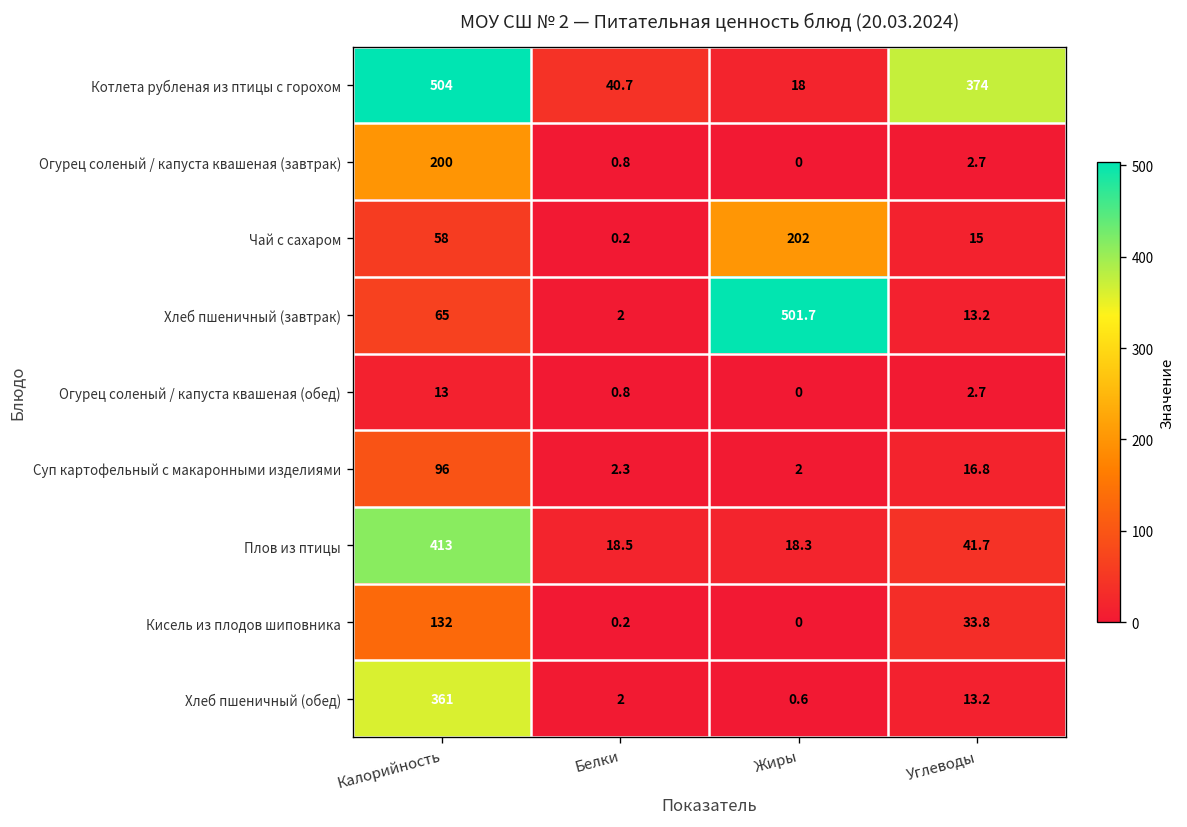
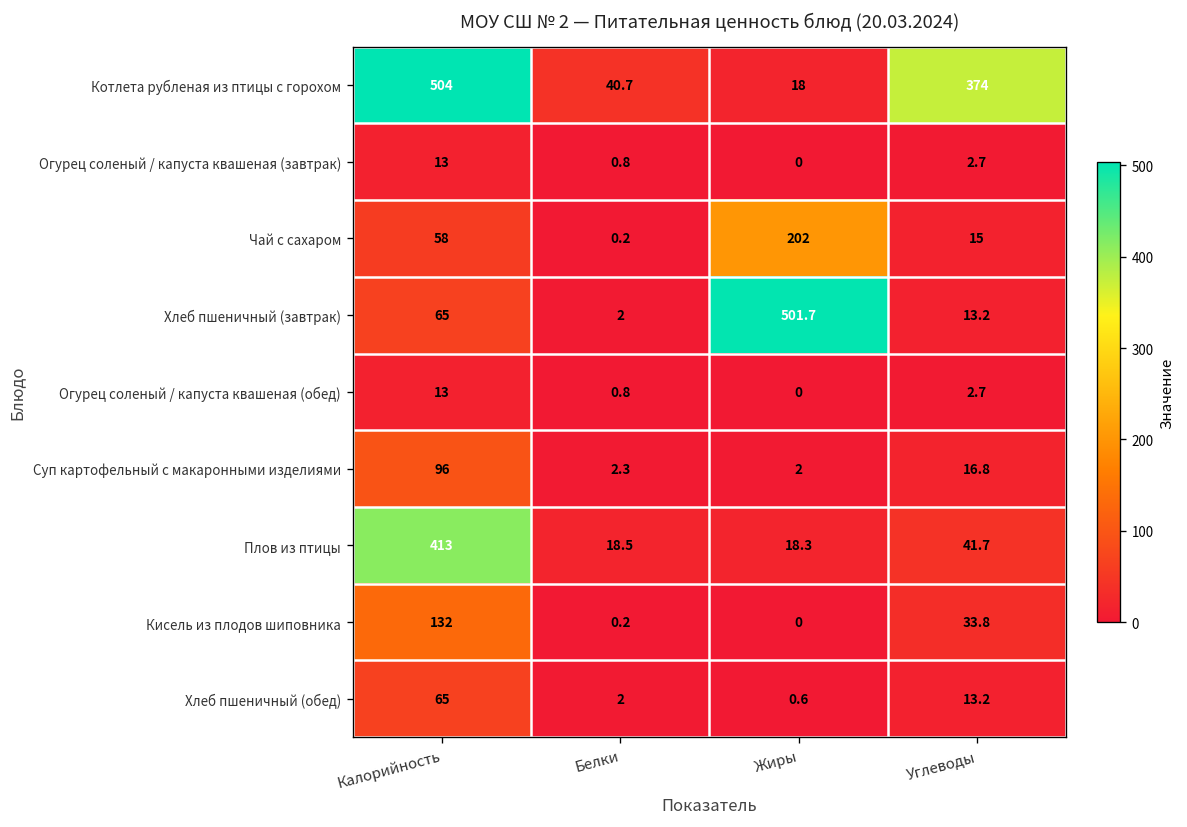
Огурец соленый / капуста квашеная (завтрак), Калорийность: 200 -> 13
Хлеб пшеничный (обед), Калорийность: 361 -> 65
